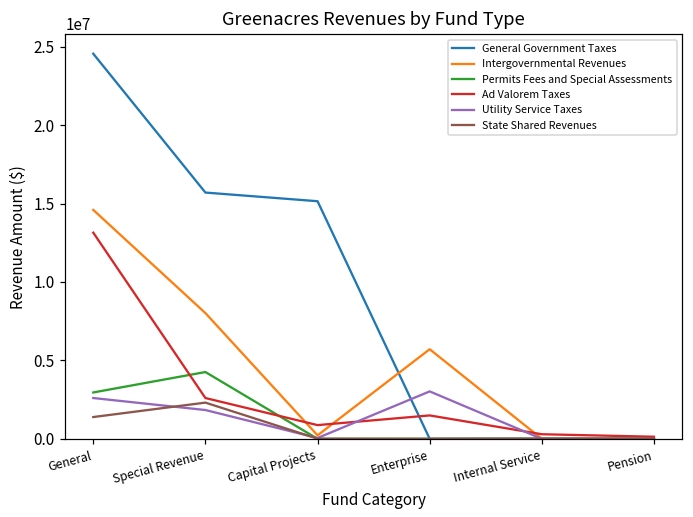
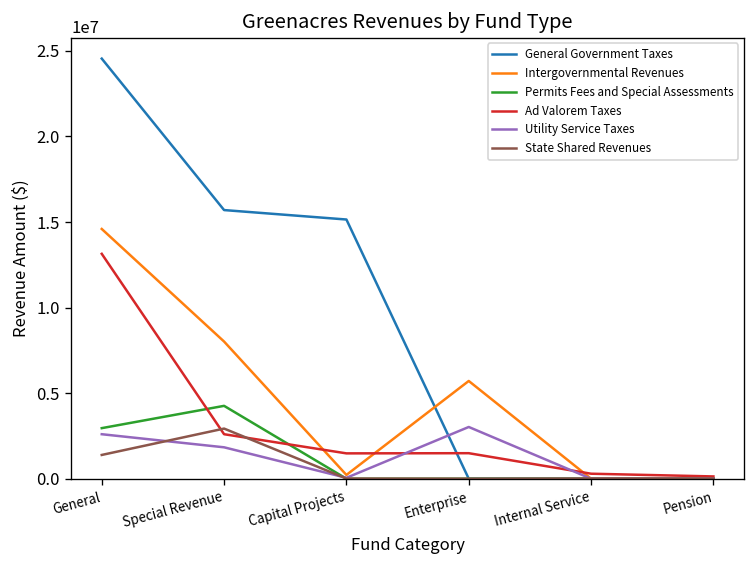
State Shared Revenues, Special Revenue: 2300000 -> 2900000
Ad Valorem Taxes, Capital Projects: 900000 -> 1500000
